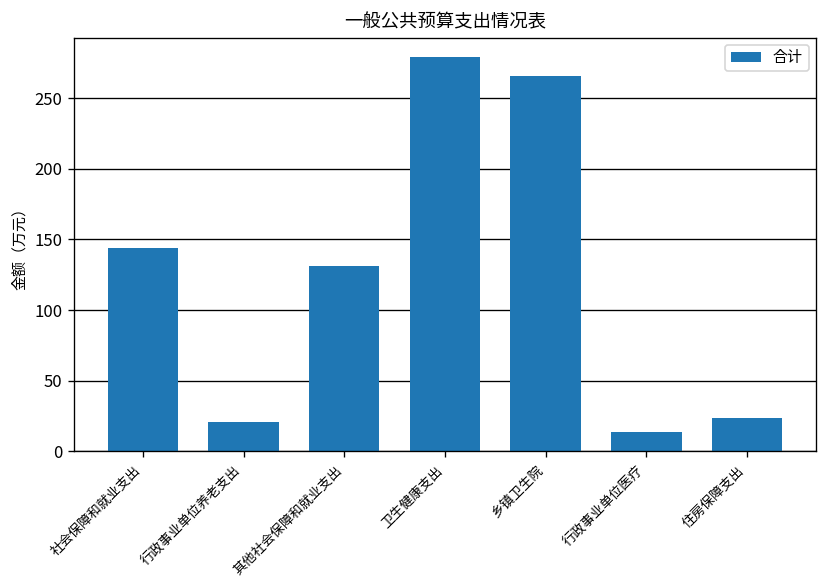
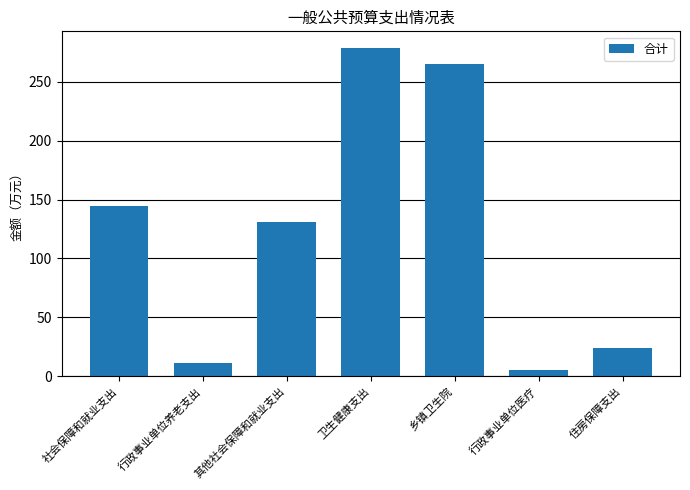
行政事业单位养老支出: 21 -> 12
行政事业单位医疗: 13 -> 5
